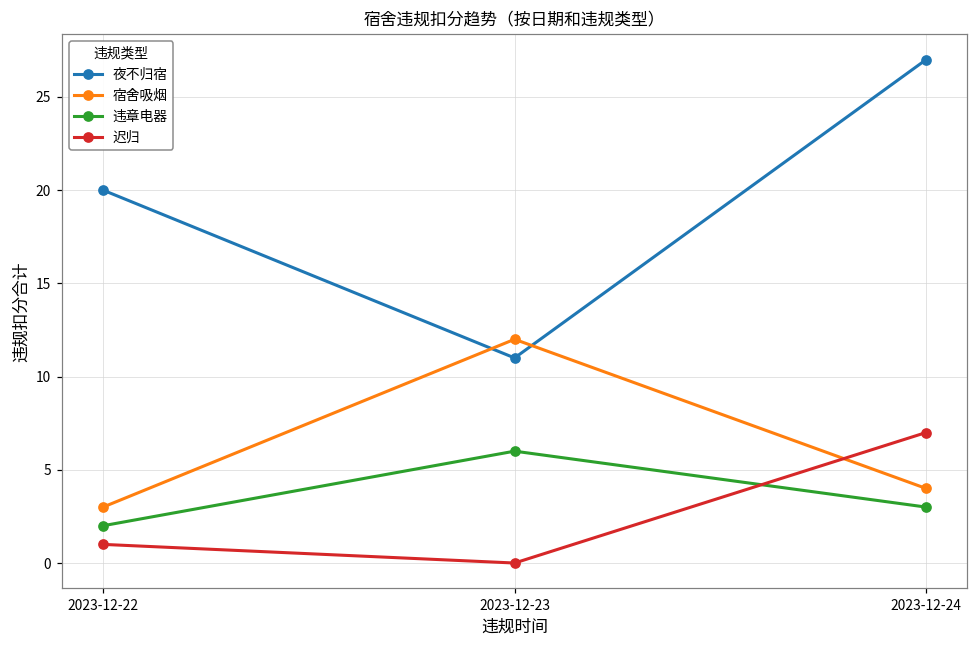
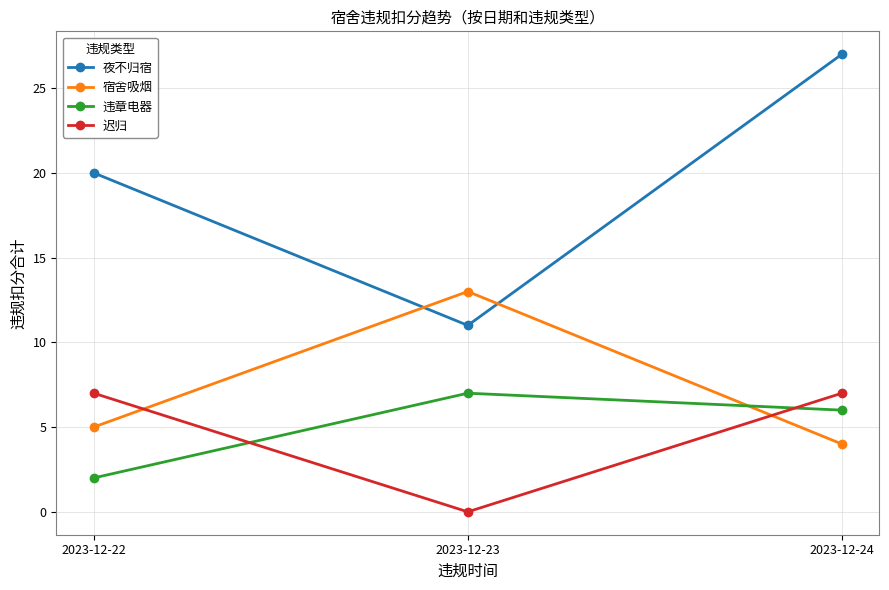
宿舍吸烟, 2023-12-22: 3 -> 5
迟归, 2023-12-22: 1 -> 7
宿舍吸烟, 2023-12-23: 12 -> 13
违章电器, 2023-12-23: 6 -> 7
违章电器, 2023-12-24: 3 -> 6
